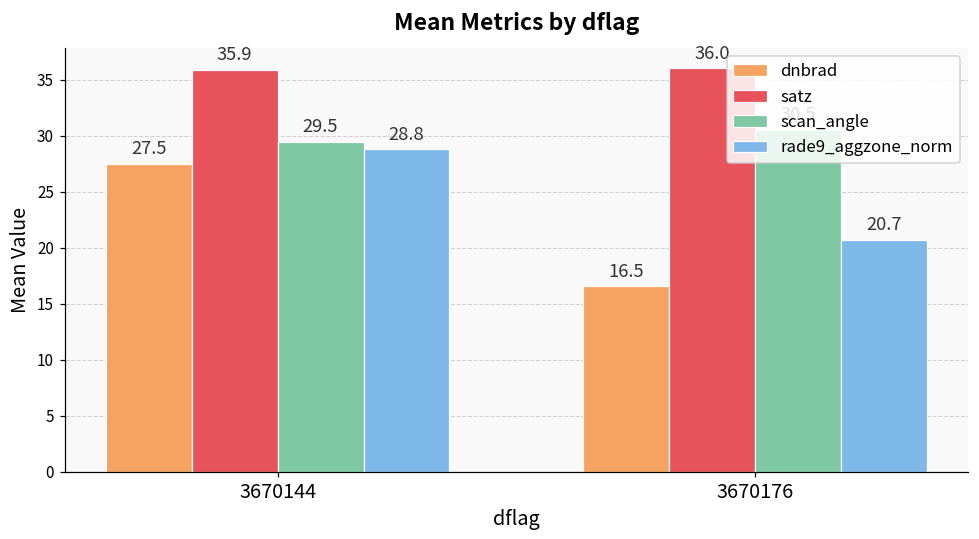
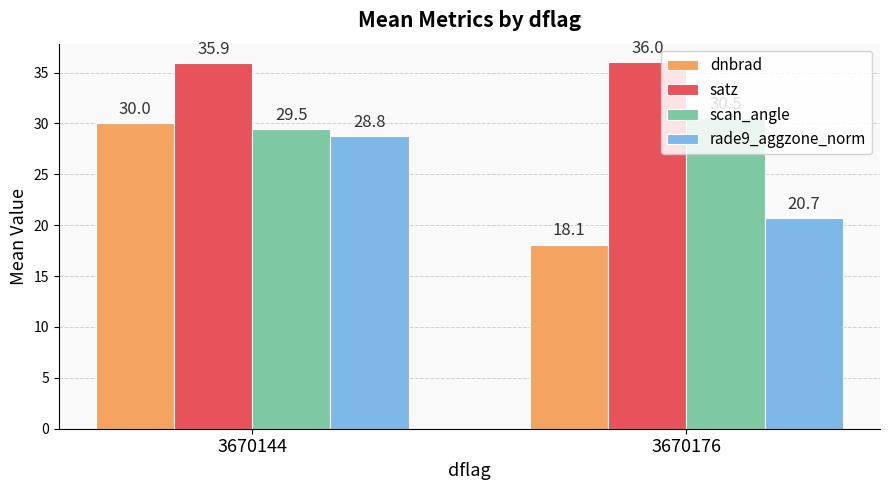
dnbrad, 3670144: 27.5 -> 30.0
dnbrad, 3670176: 16.5 -> 18.1
